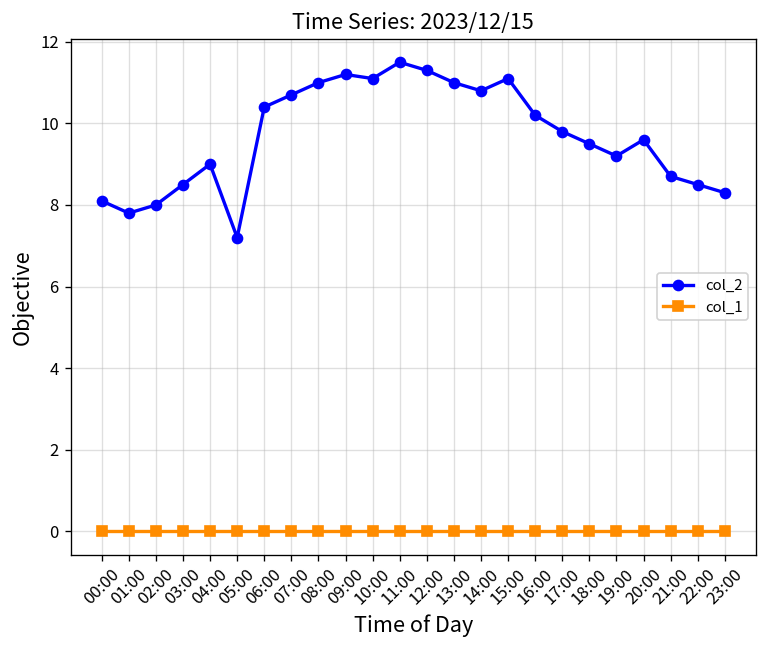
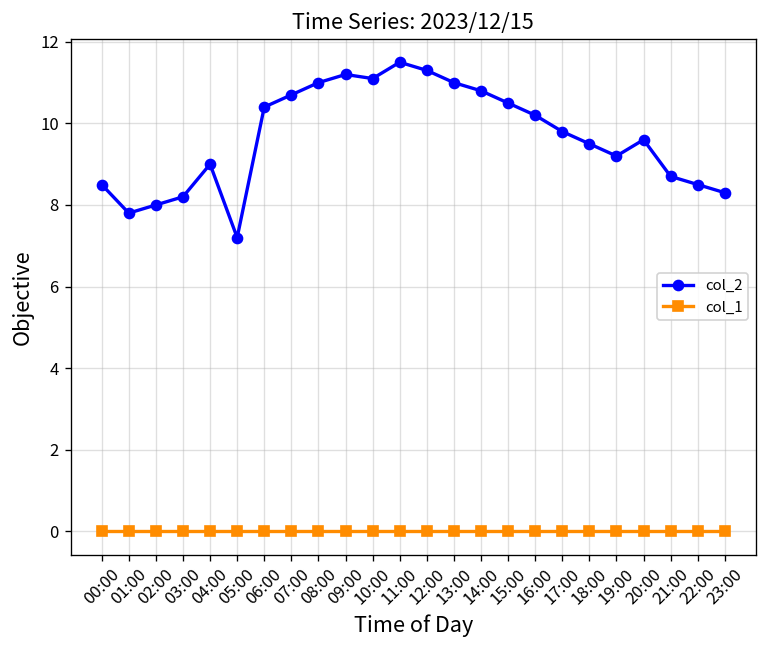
col_2, 00:00: 8.1 -> 8.5
col_2, 03:00: 8.5 -> 8.2
col_2, 15:00: 11.1 -> 10.5
